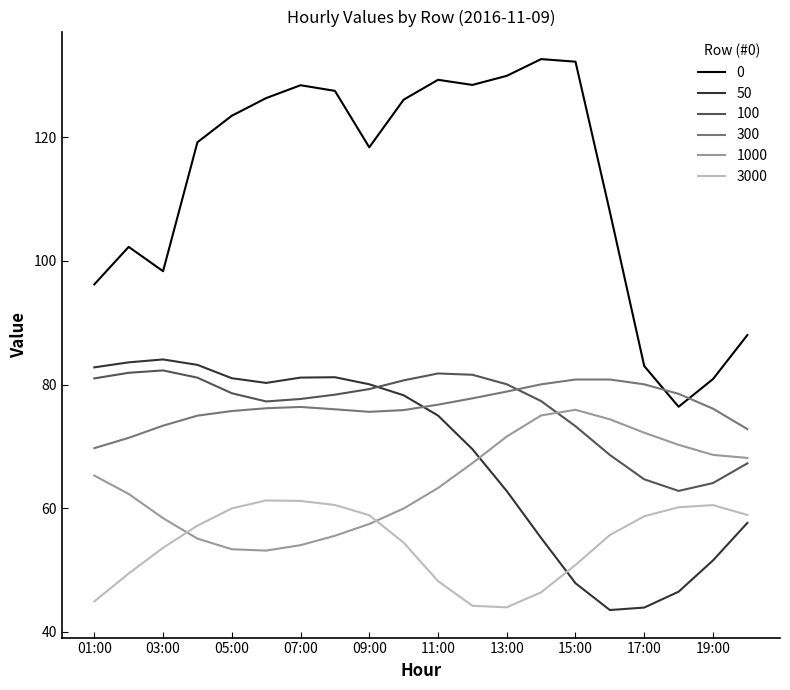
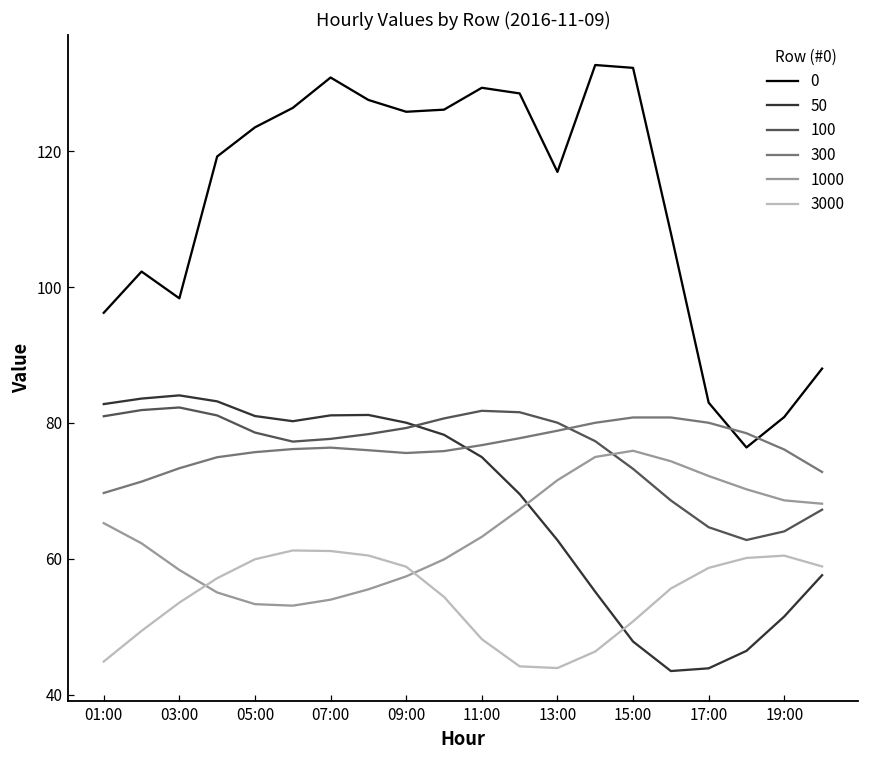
0, 07:00: 128 -> 131
0, 09:00: 118 -> 126
0, 13:00: 130 -> 117
